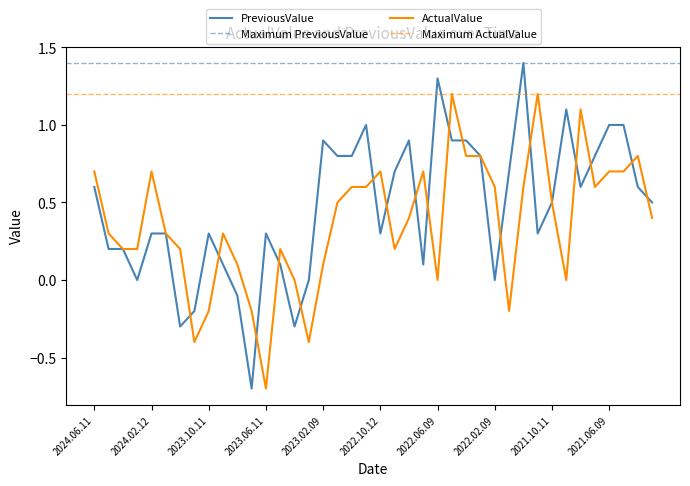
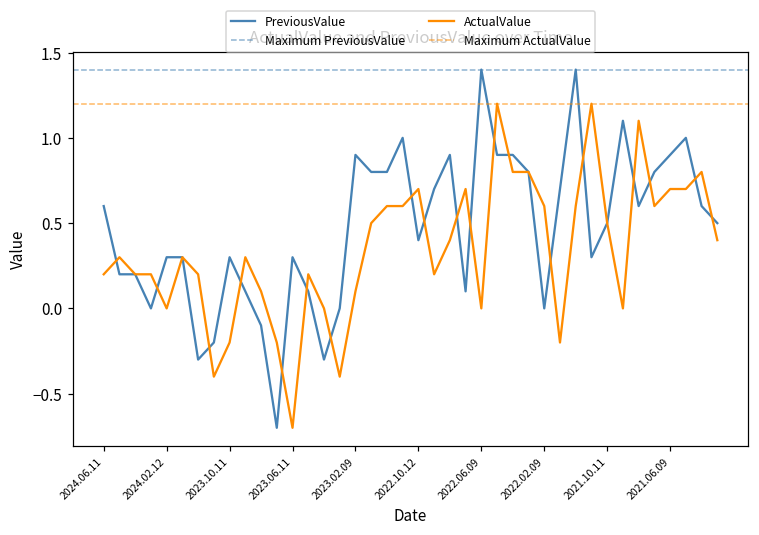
ActualValue, 2024.06.11: 0.7 -> 0.2
ActualValue, 2024.02.12: 0.7 -> 0.0
PreviousValue, 2022.10.12: 0.3 -> 0.4
PreviousValue, 2022.06.09: 1.3 -> 1.4
PreviousValue, 2021.06.09: 1.0 -> 0.9
